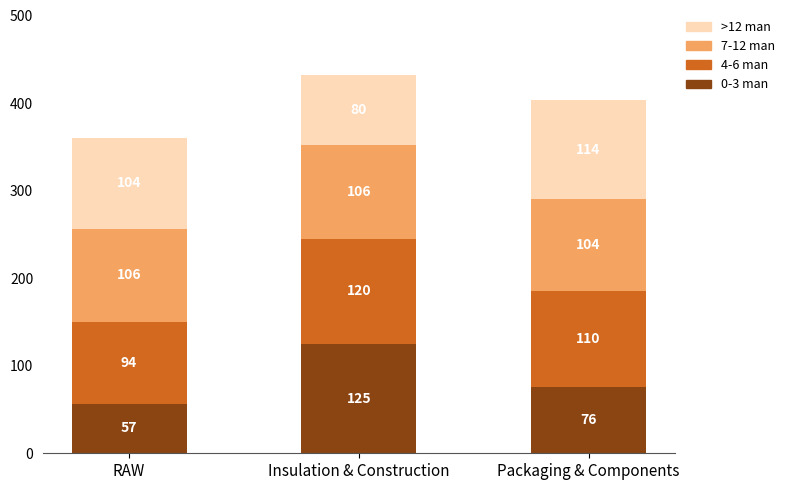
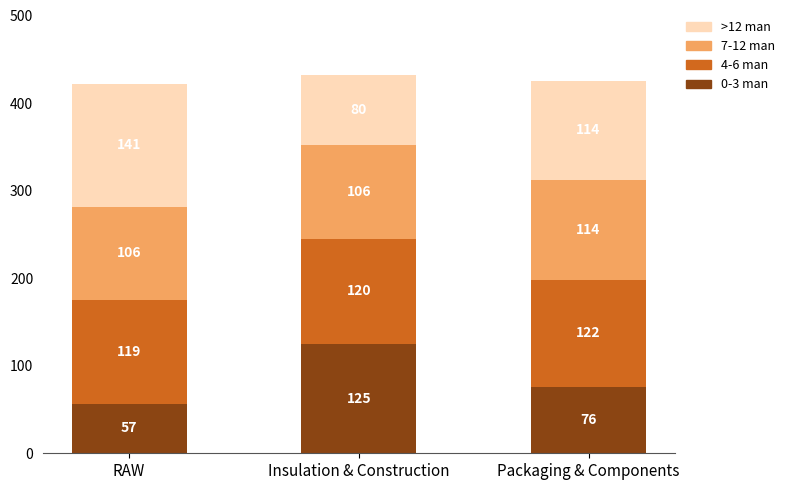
4-6 man, RAW: 94 -> 119
>12 man, RAW: 104 -> 141
4-6 man, Packaging & Components: 110 -> 122
7-12 man, Packaging & Components: 104 -> 114
